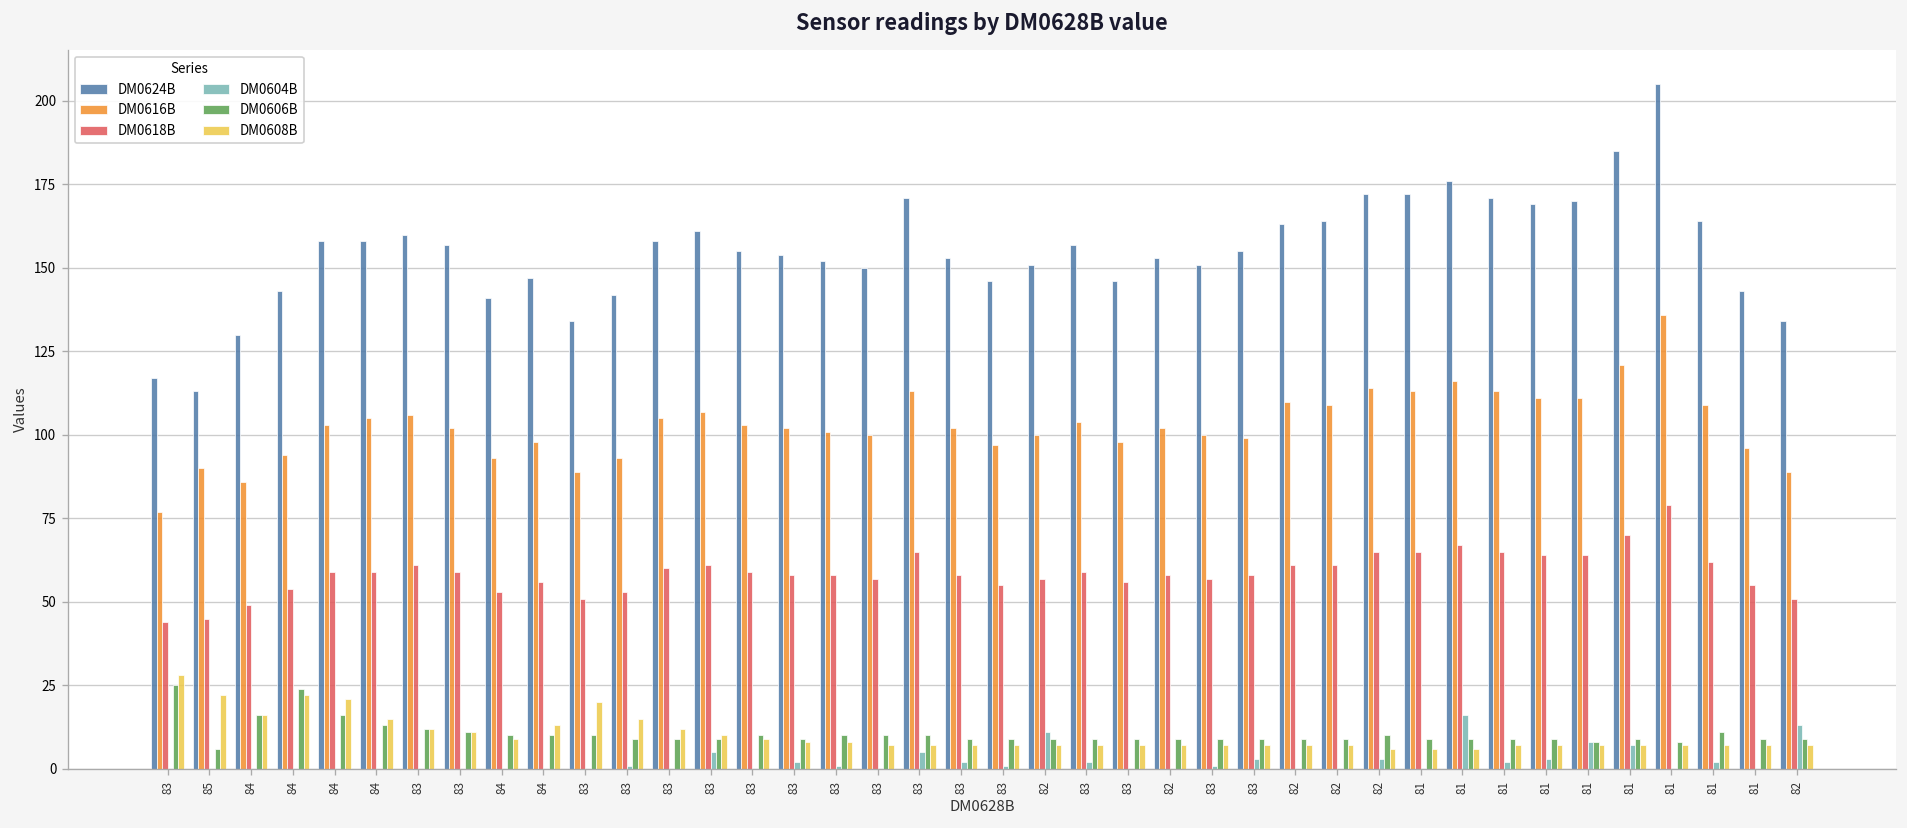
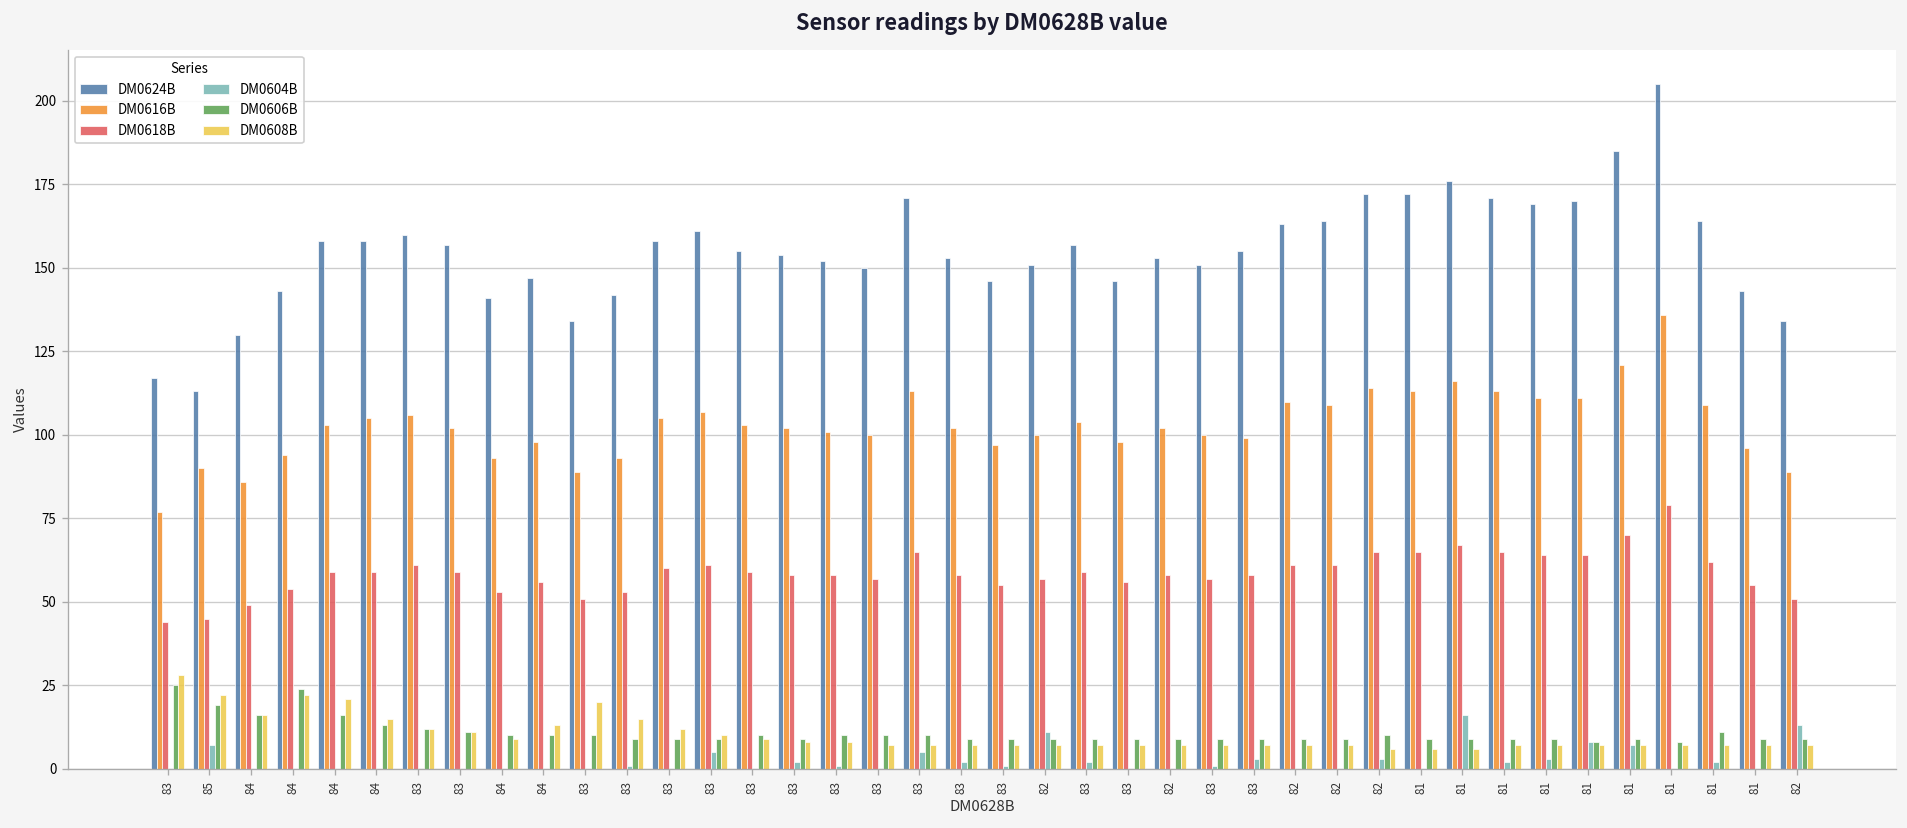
DM0604B, 85: 0 -> 7
DM0606B, 85: 6 -> 19
